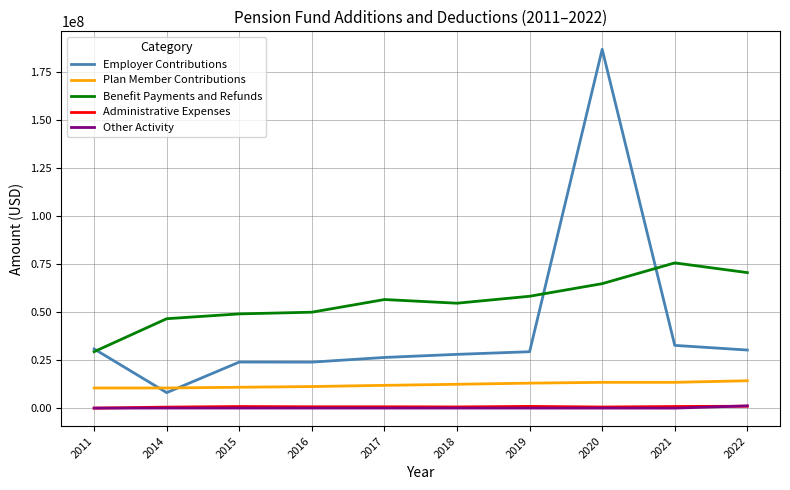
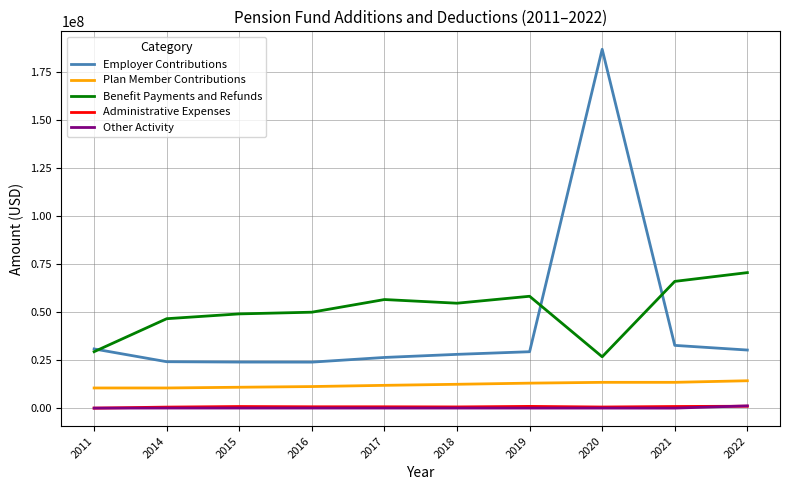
Employer Contributions, 2014: 8000000 -> 24000000
Benefit Payments and Refunds, 2020: 65000000 -> 27000000
Benefit Payments and Refunds, 2021: 76000000 -> 66000000
